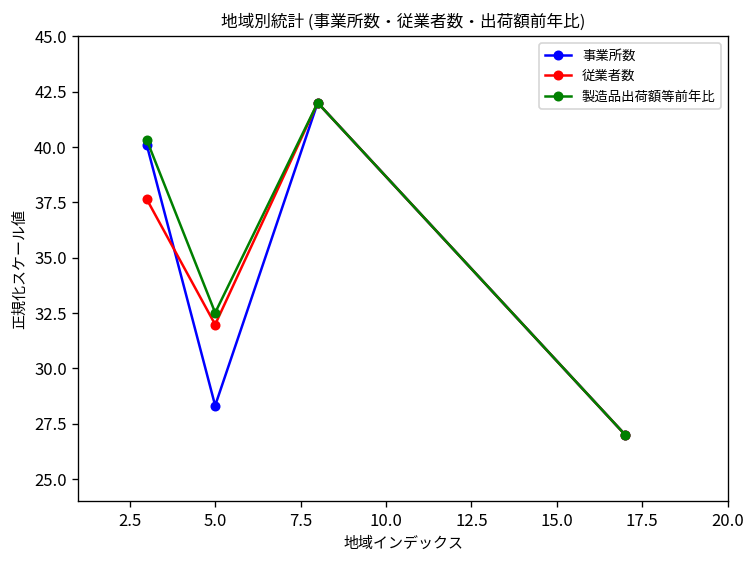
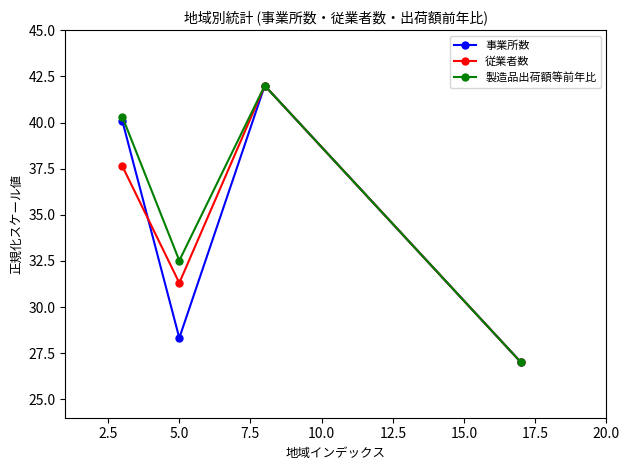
従業者数, 5.0: 32.0 -> 31.3
